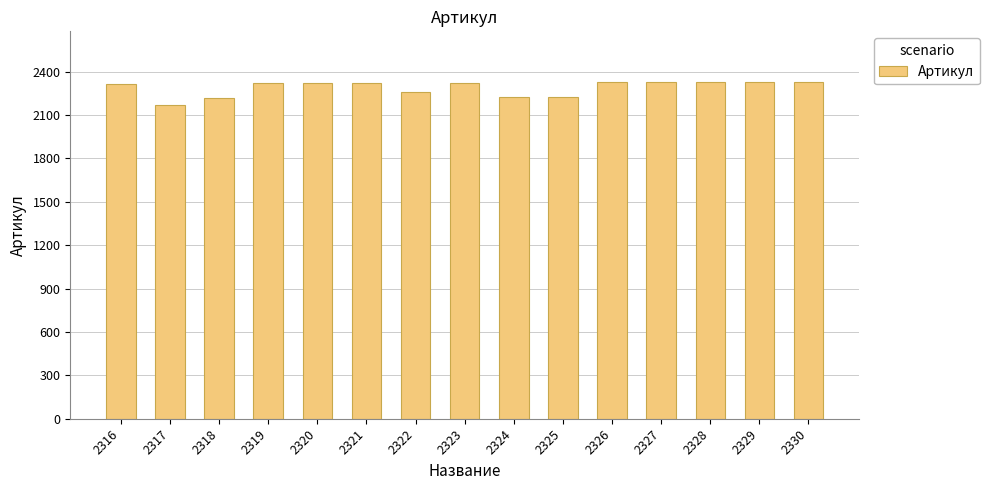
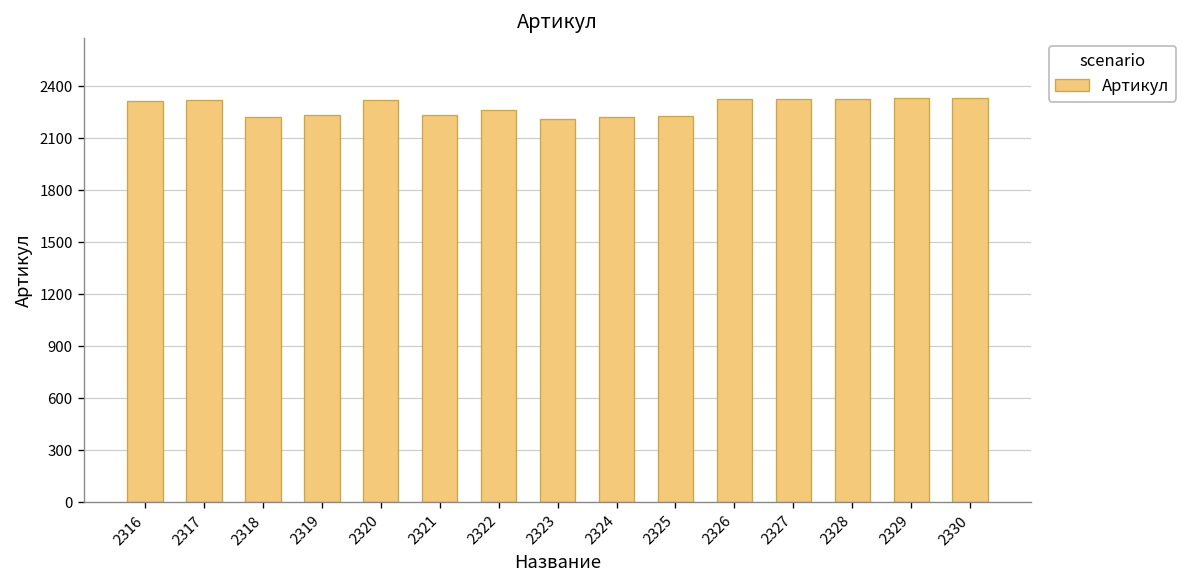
2317: 2170 -> 2320
2319: 2320 -> 2230
2321: 2320 -> 2240
2323: 2320 -> 2210
